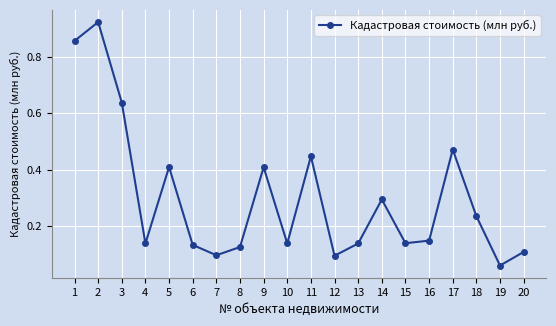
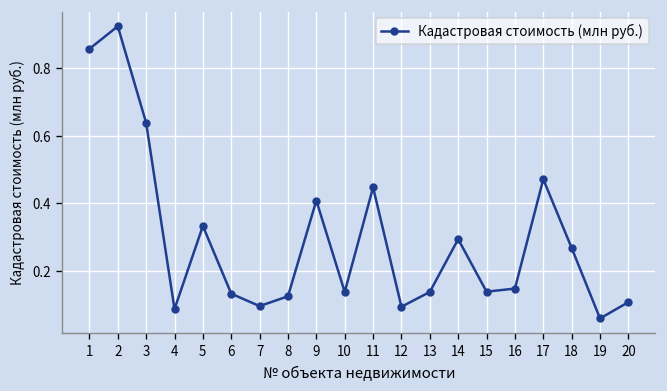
4: 0.14 -> 0.09
5: 0.41 -> 0.33
18: 0.24 -> 0.27
